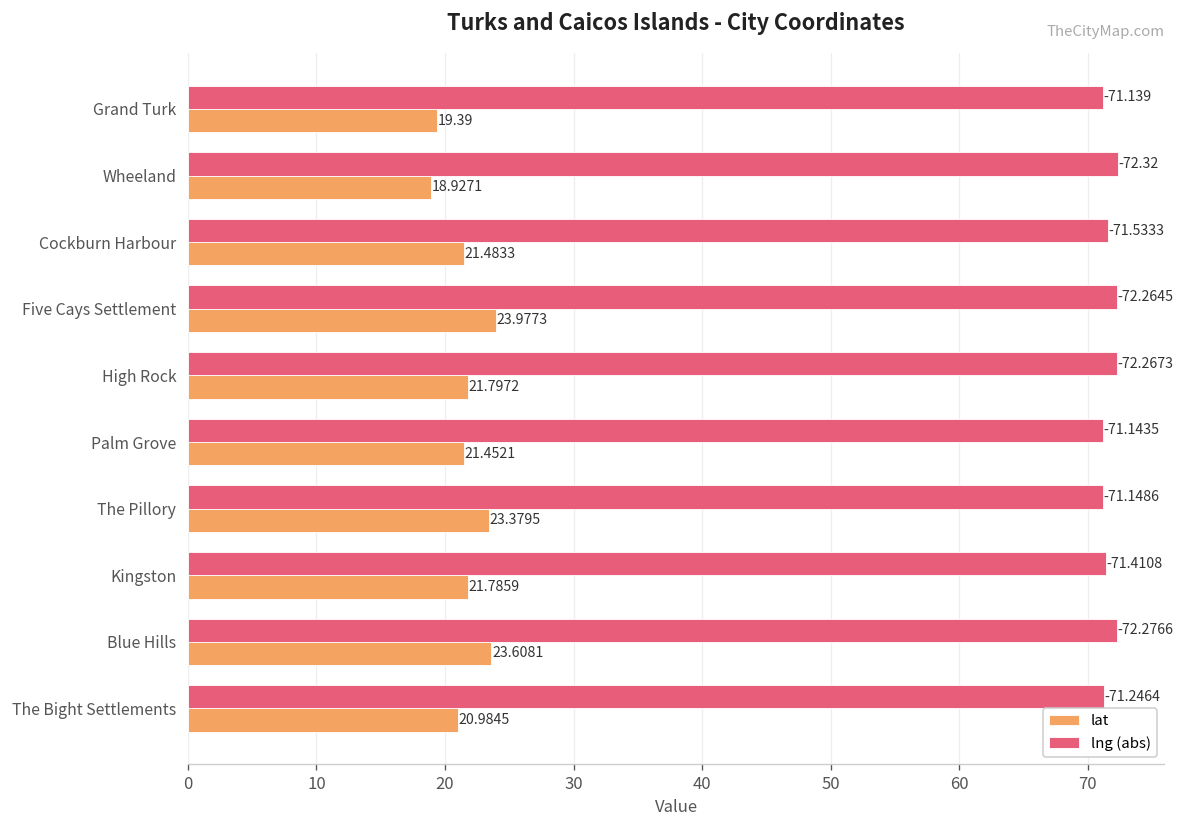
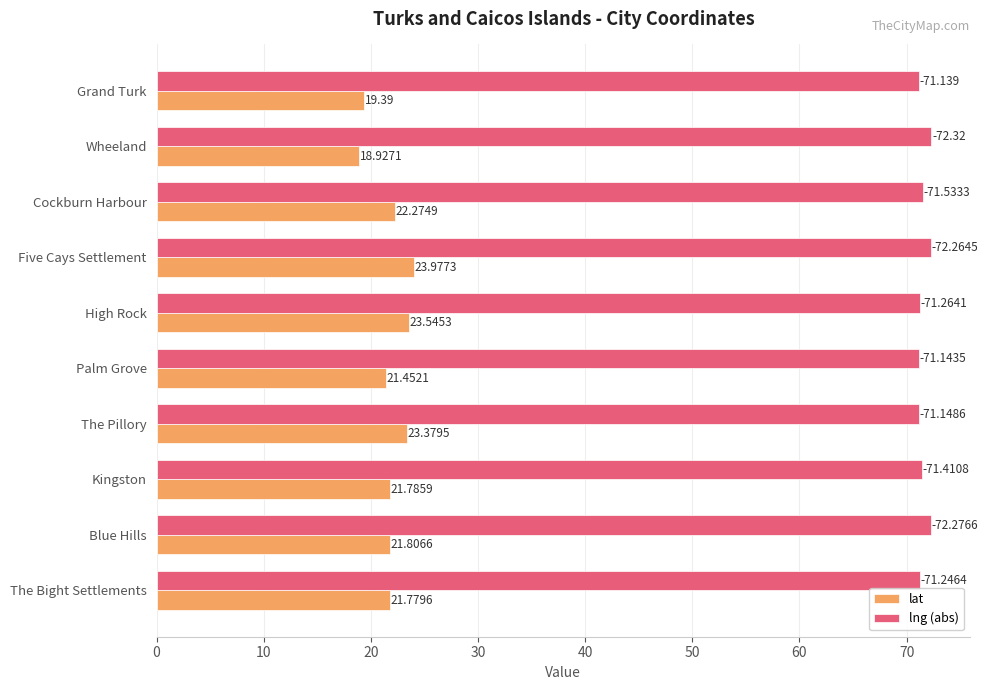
lat, Cockburn Harbour: 21.4833 -> 22.2749
lng (abs), High Rock: -72.2673 -> -71.2641
lat, High Rock: 21.7972 -> 23.5453
lat, Blue Hills: 23.6081 -> 21.8066
lat, The Bight Settlements: 20.9845 -> 21.7796
